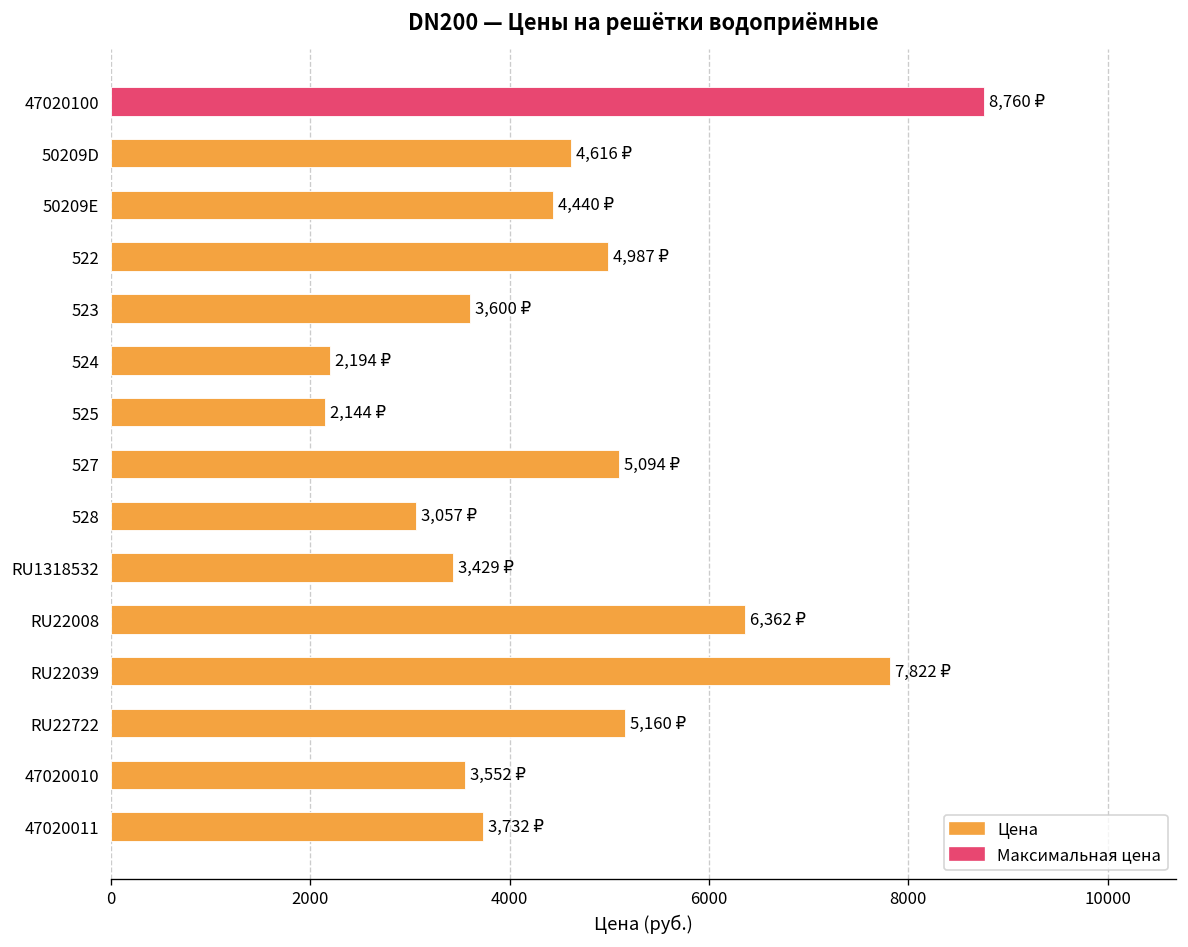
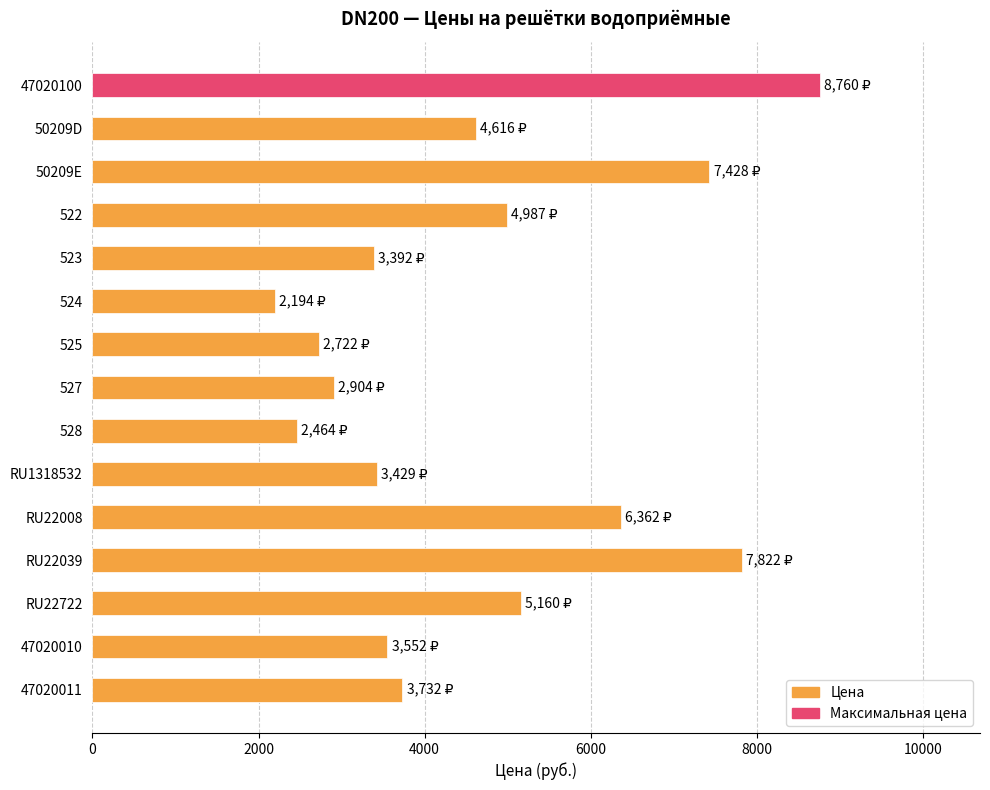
50209E: 4,440 -> 7,428
523: 3,600 -> 3,392
525: 2,144 -> 2,722
527: 5,094 -> 2,904
528: 3,057 -> 2,464
